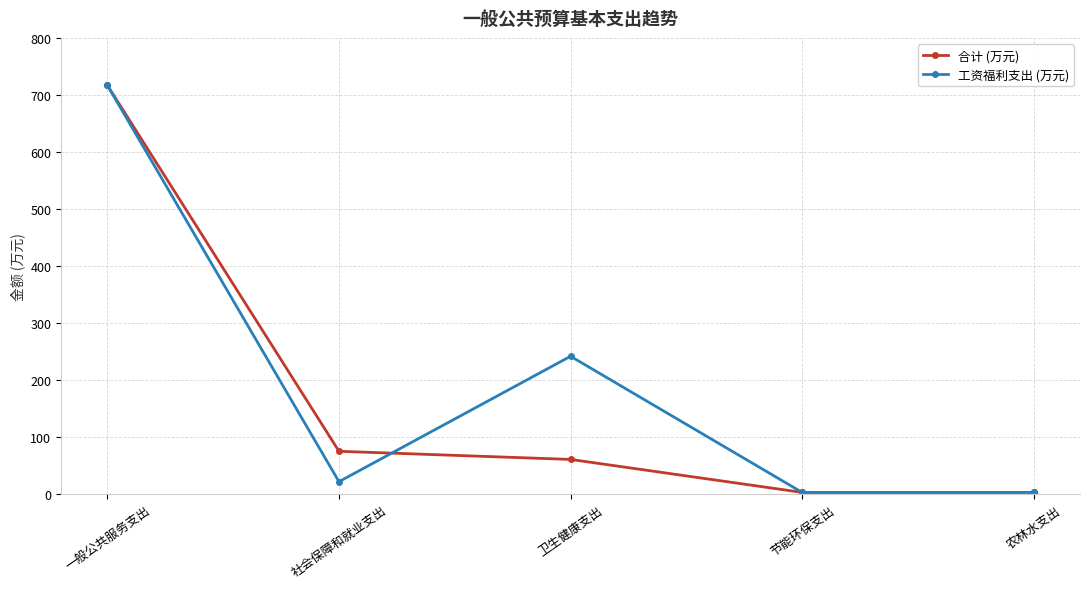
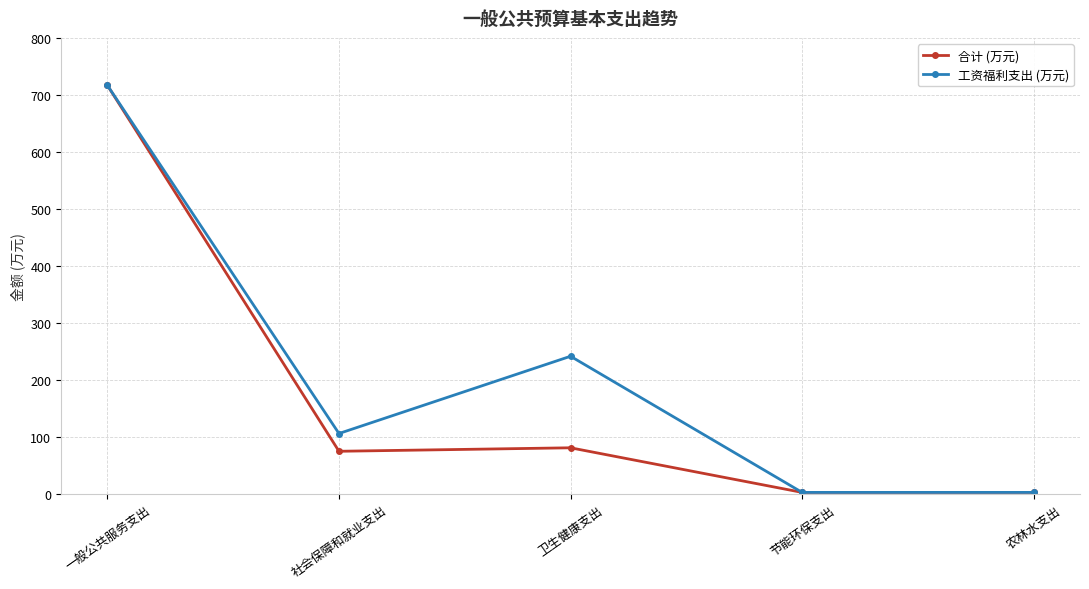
工资福利支出 (万元), 社会保障和就业支出: 20 -> 110
合计 (万元), 卫生健康支出: 60 -> 80
